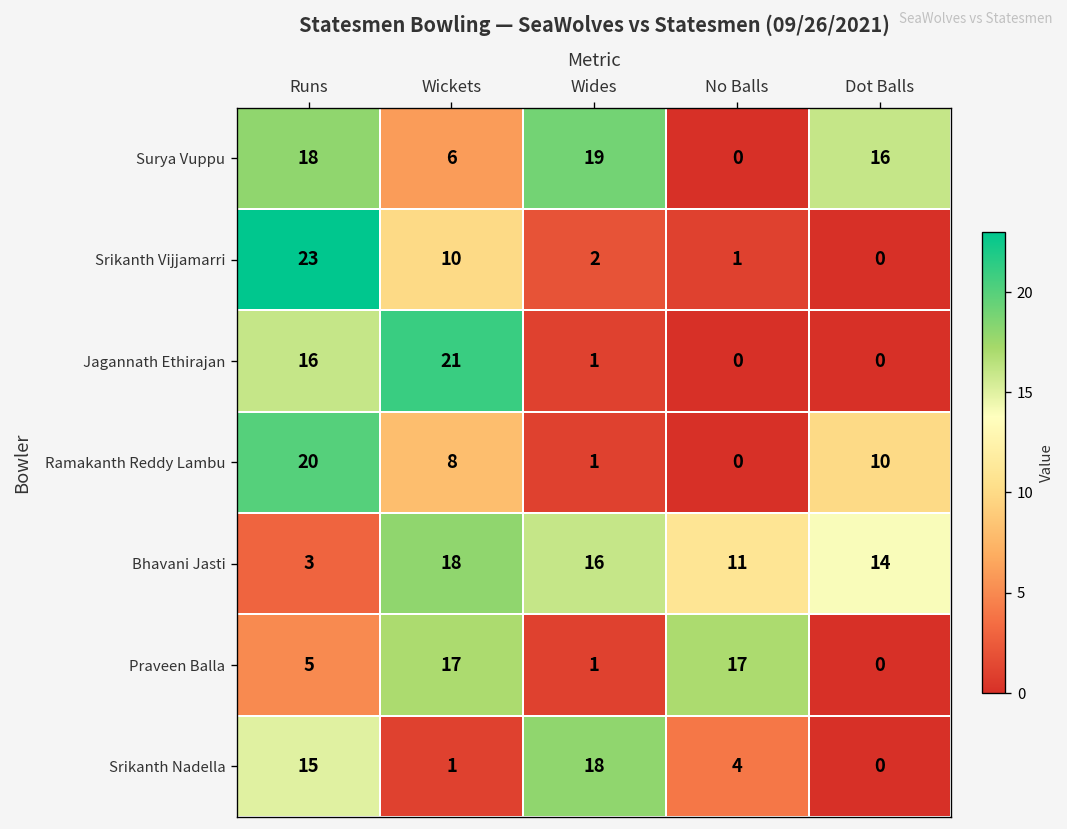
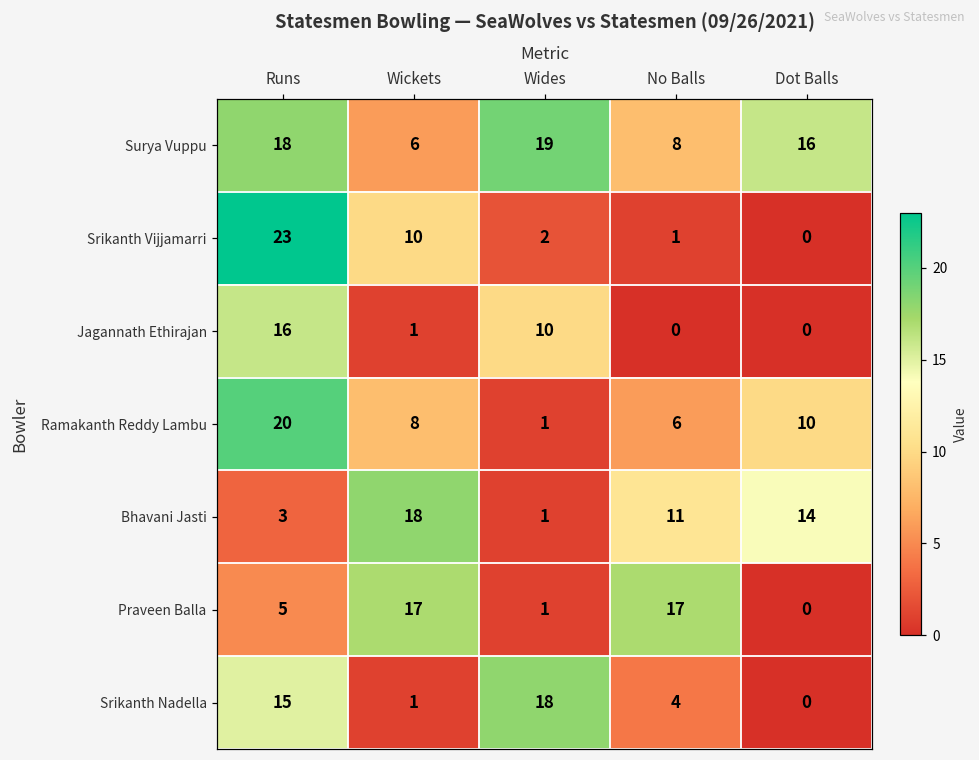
Surya Vuppu, No Balls: 0 -> 8
Jagannath Ethirajan, Wickets: 21 -> 1
Jagannath Ethirajan, Wides: 1 -> 10
Ramakanth Reddy Lambu, No Balls: 0 -> 6
Bhavani Jasti, Wides: 16 -> 1
